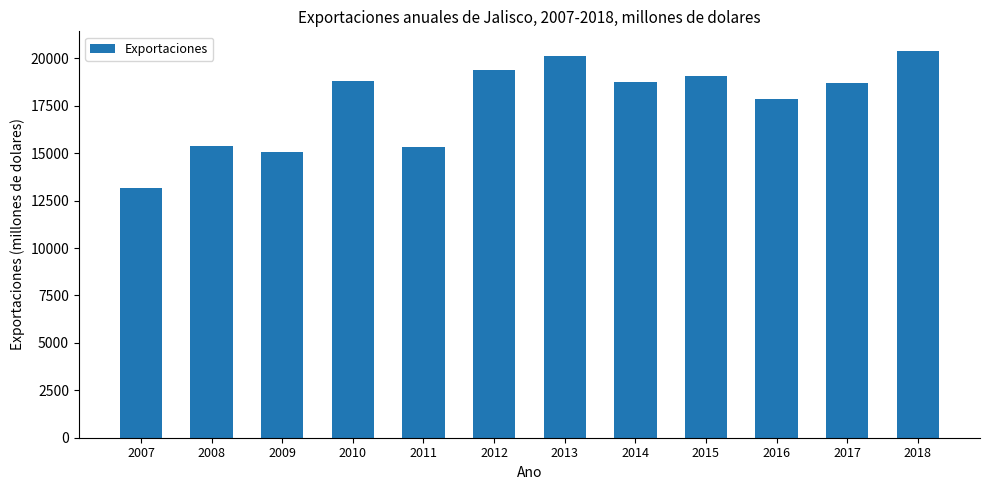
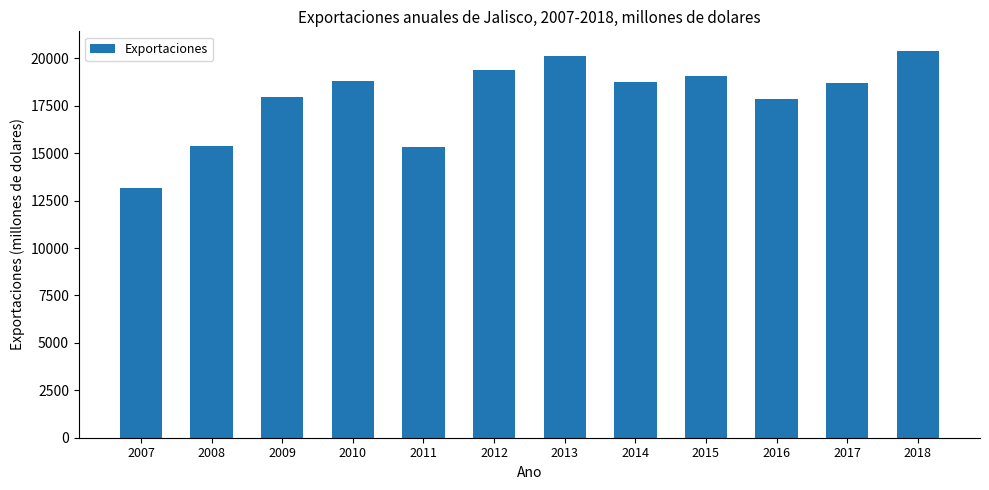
2009: 15100 -> 18000
